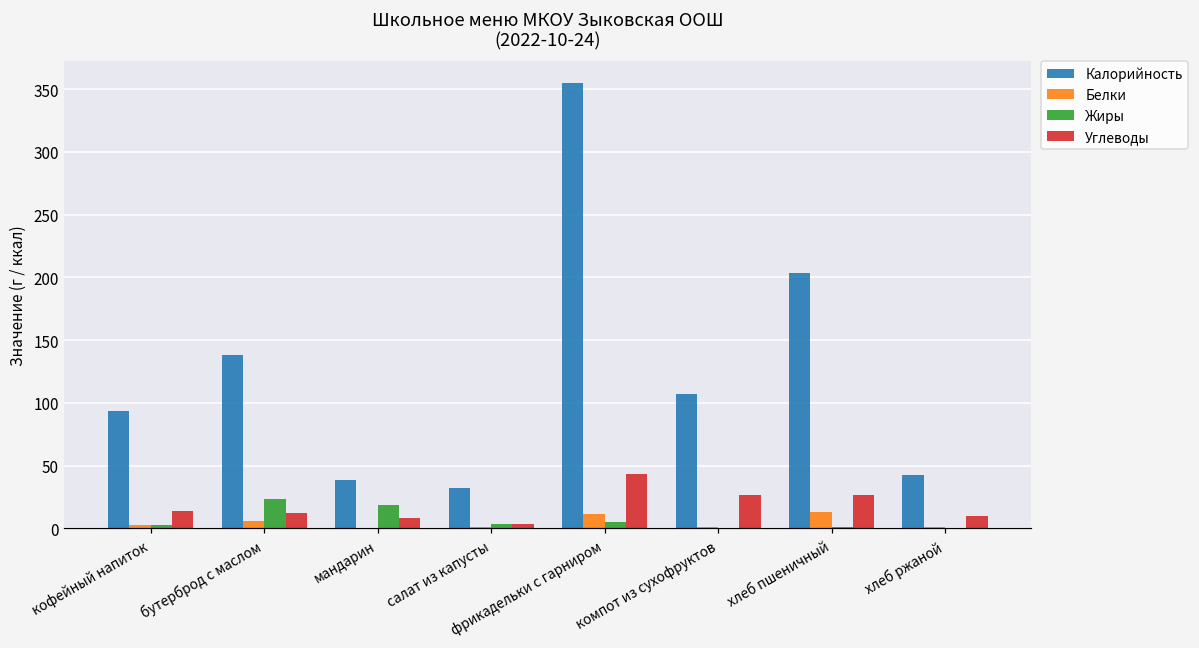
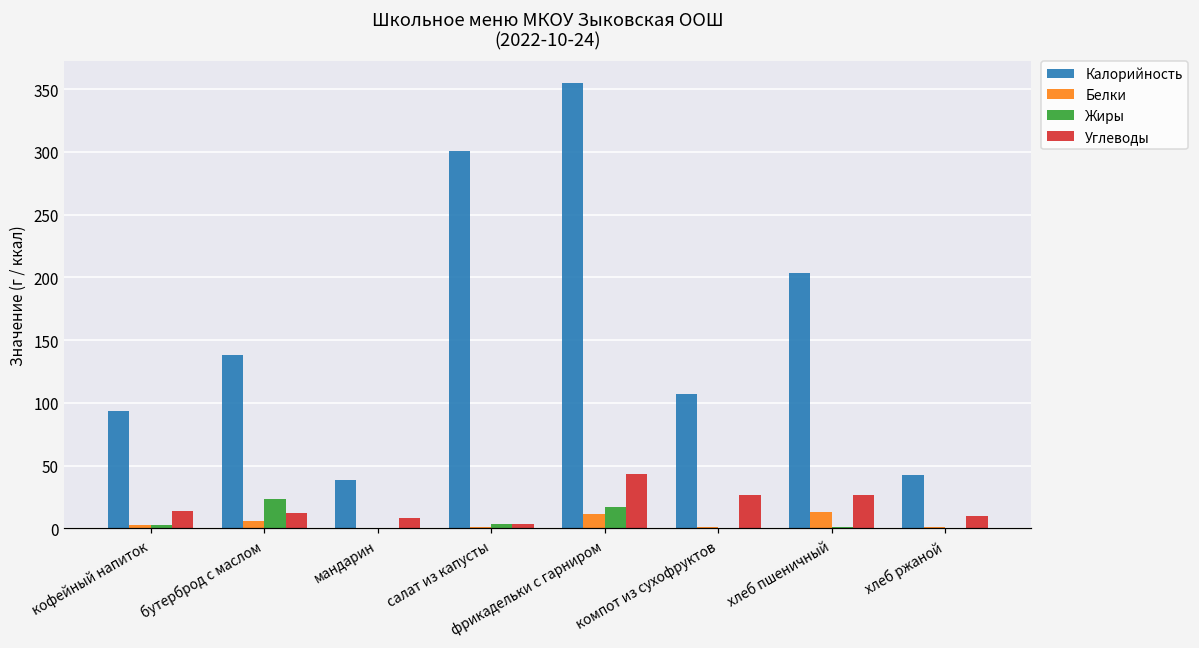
Жиры, мандарин: 19 -> 0
Калорийность, салат из капусты: 33 -> 301
Жиры, фрикадельки с гарниром: 5 -> 18
